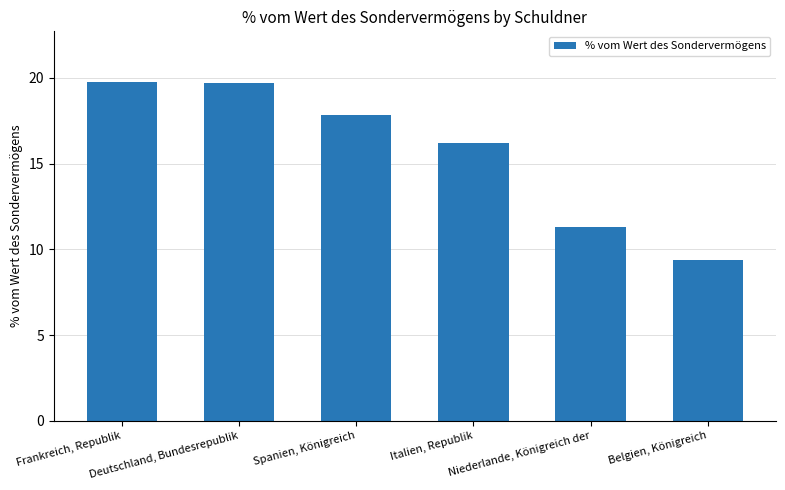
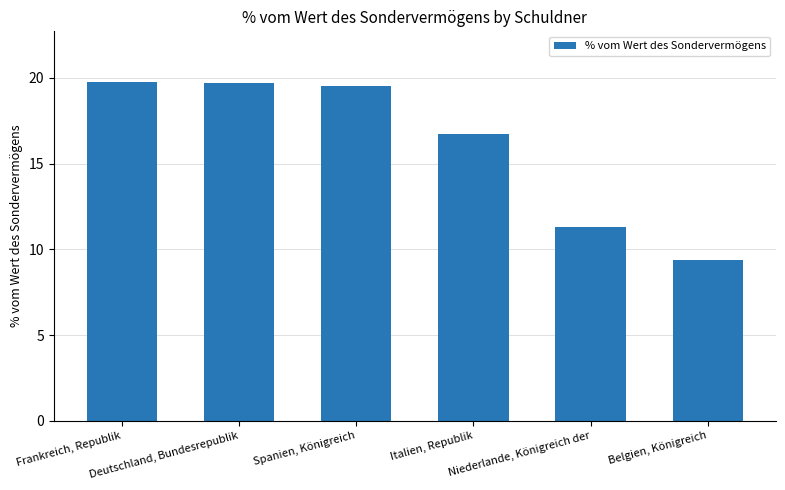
Spanien, Königreich: 17.8 -> 19.5
Italien, Republik: 16.2 -> 16.7
